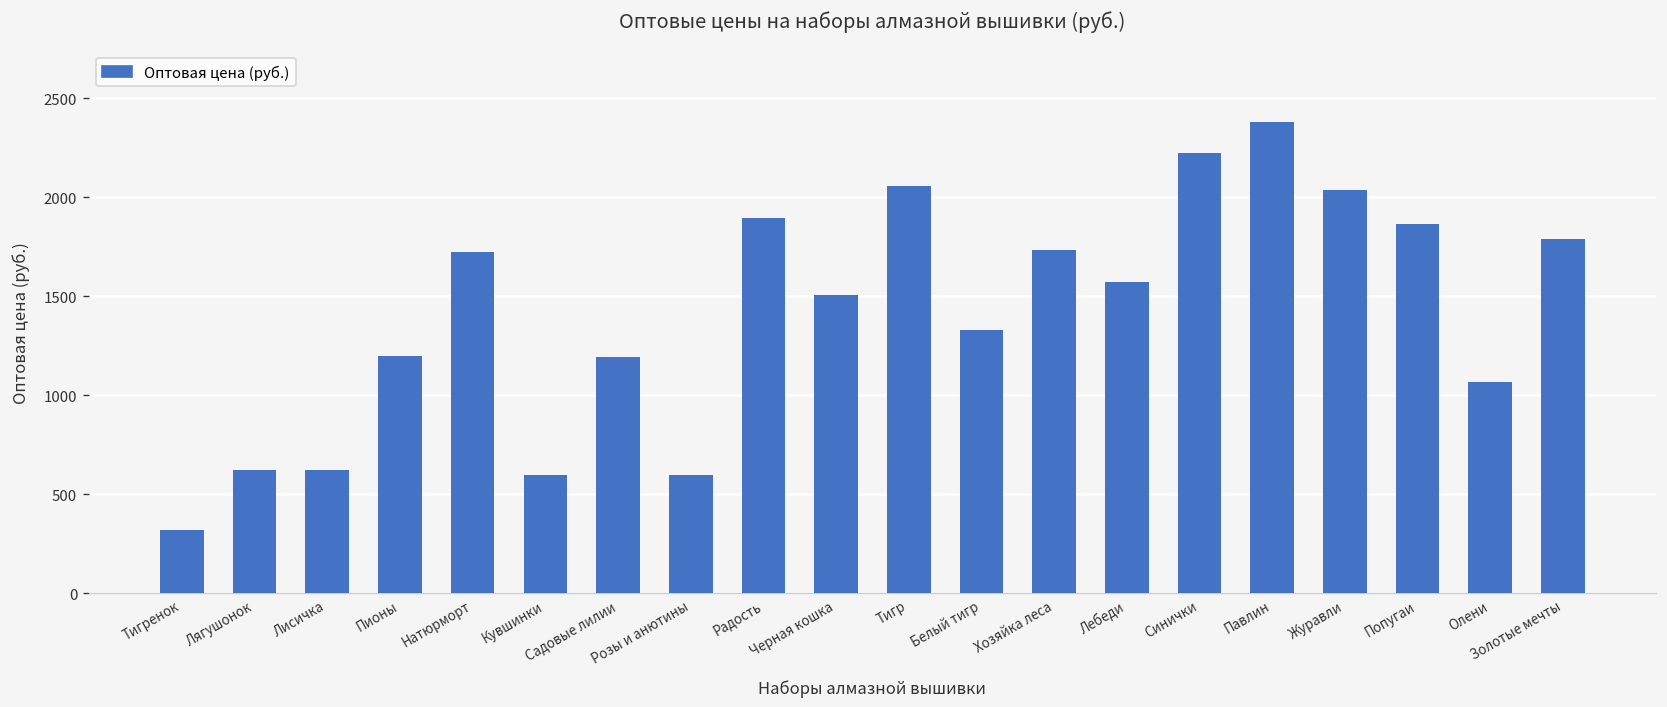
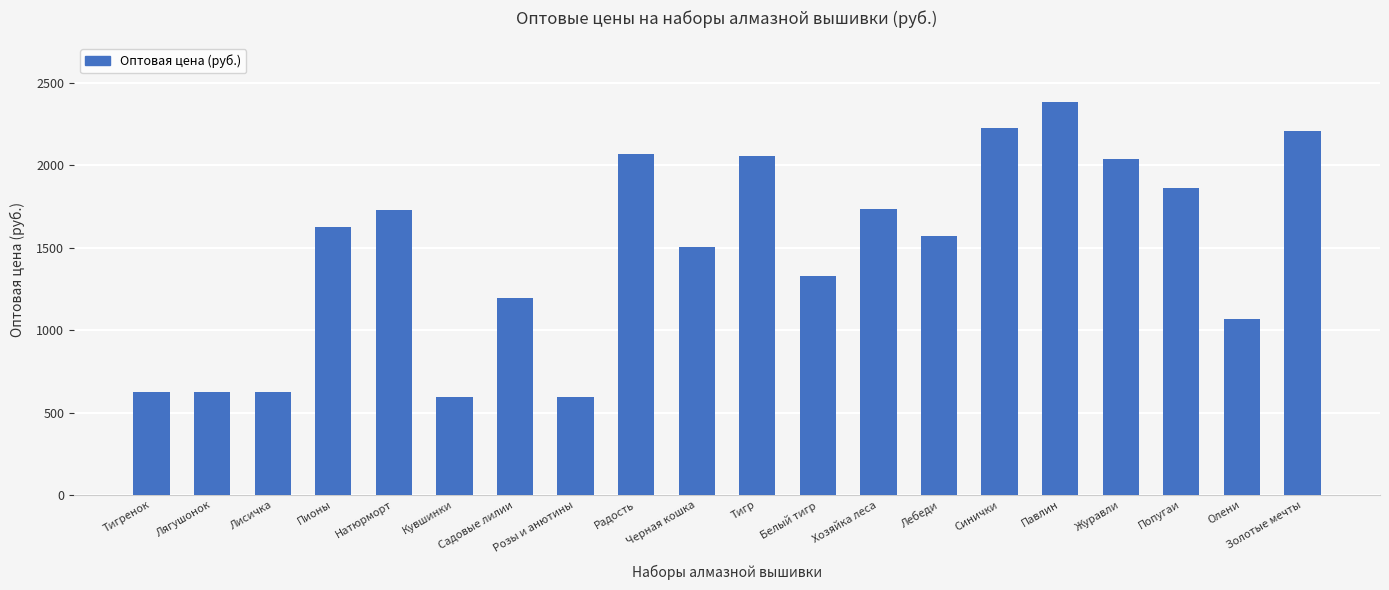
Тигренок: 320 -> 620
Пионы: 1200 -> 1630
Радость: 1890 -> 2070
Золотые мечты: 1790 -> 2210
